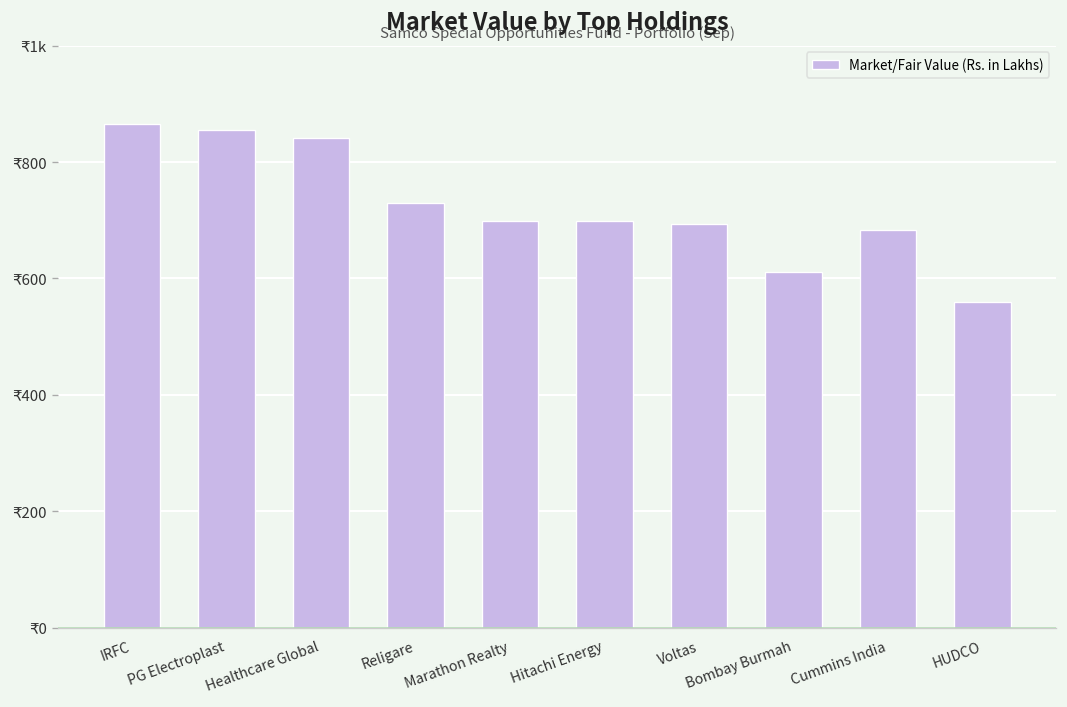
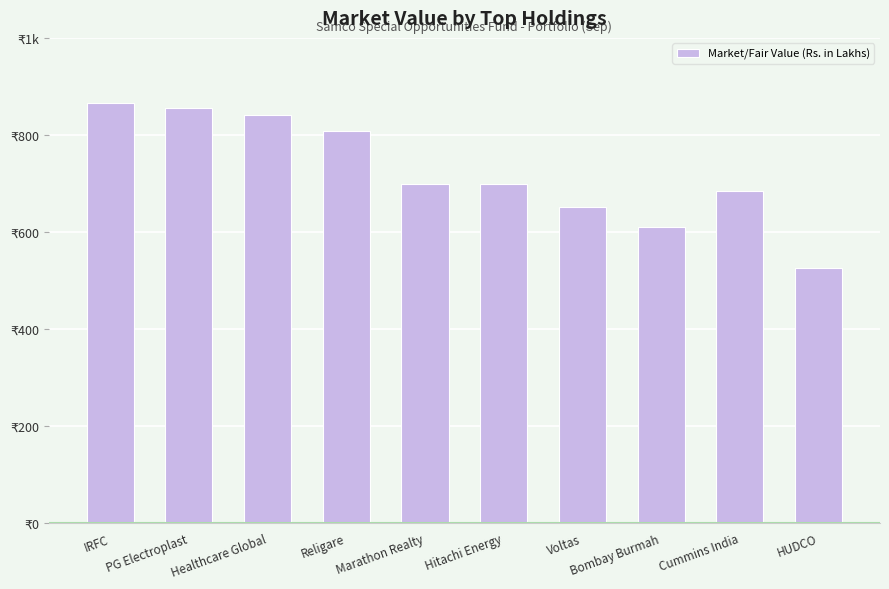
Religare: ₹730 -> ₹810
Voltas: ₹690 -> ₹650
HUDCO: ₹560 -> ₹530
